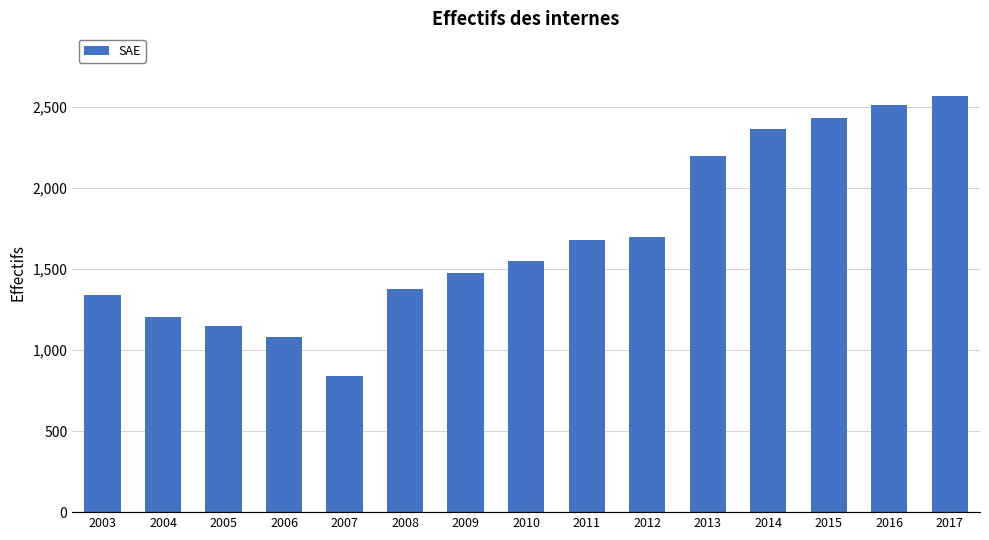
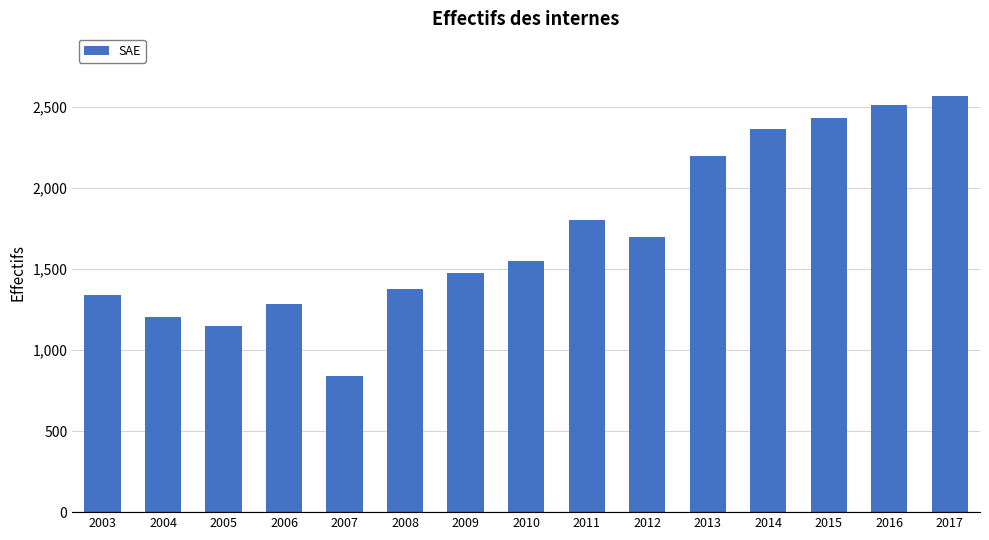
2006: 1,080 -> 1,280
2011: 1,680 -> 1,800
